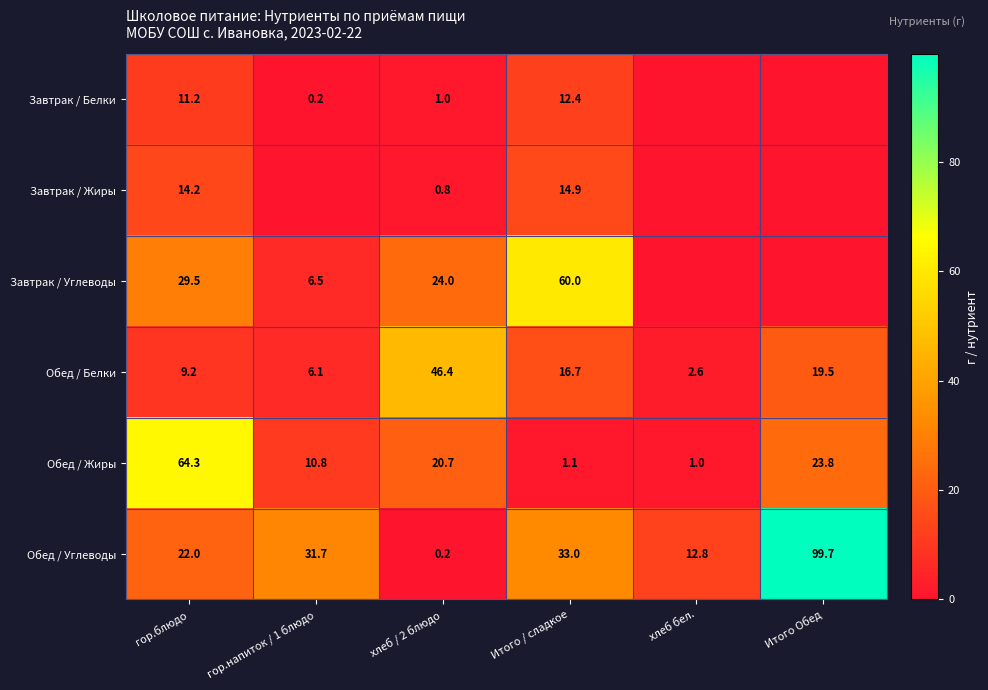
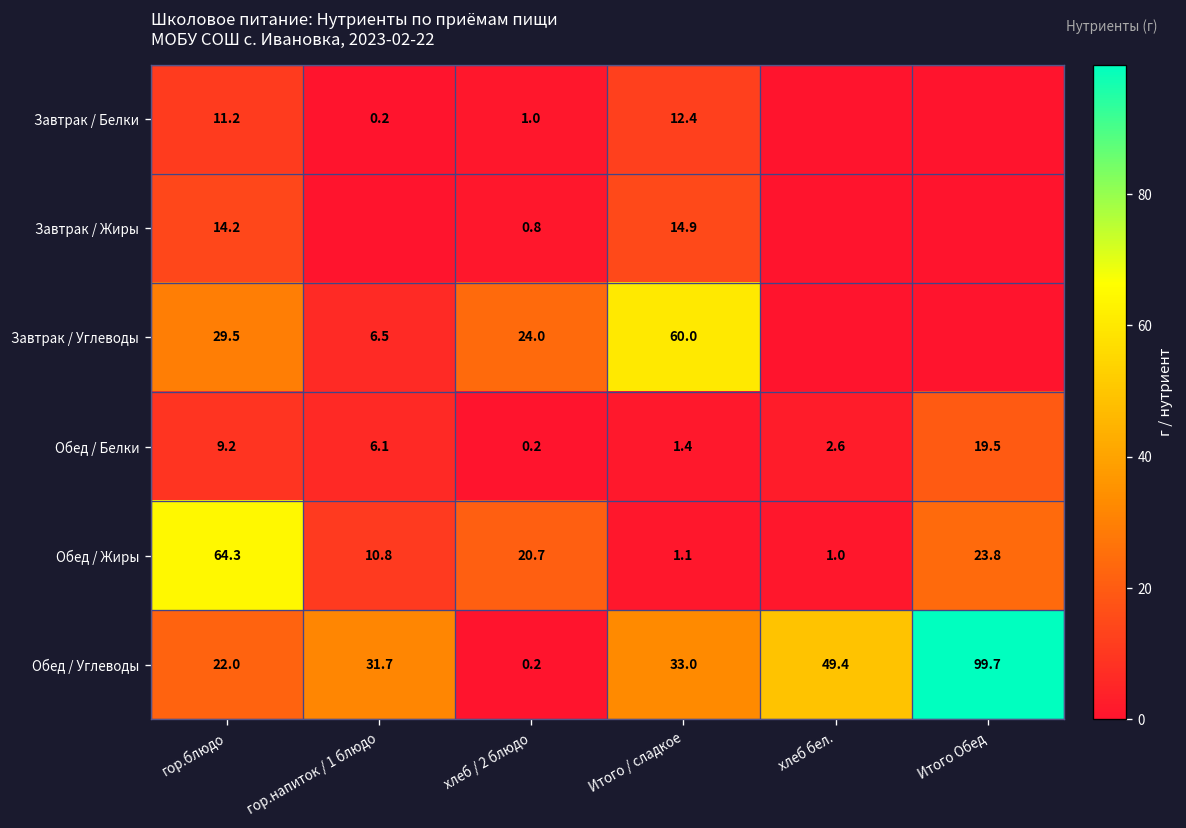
Обед / Белки, хлеб / 2 блюдо: 46.4 -> 0.2
Обед / Белки, Итого / сладкое: 16.7 -> 1.4
Обед / Углеводы, хлеб бел.: 12.8 -> 49.4
